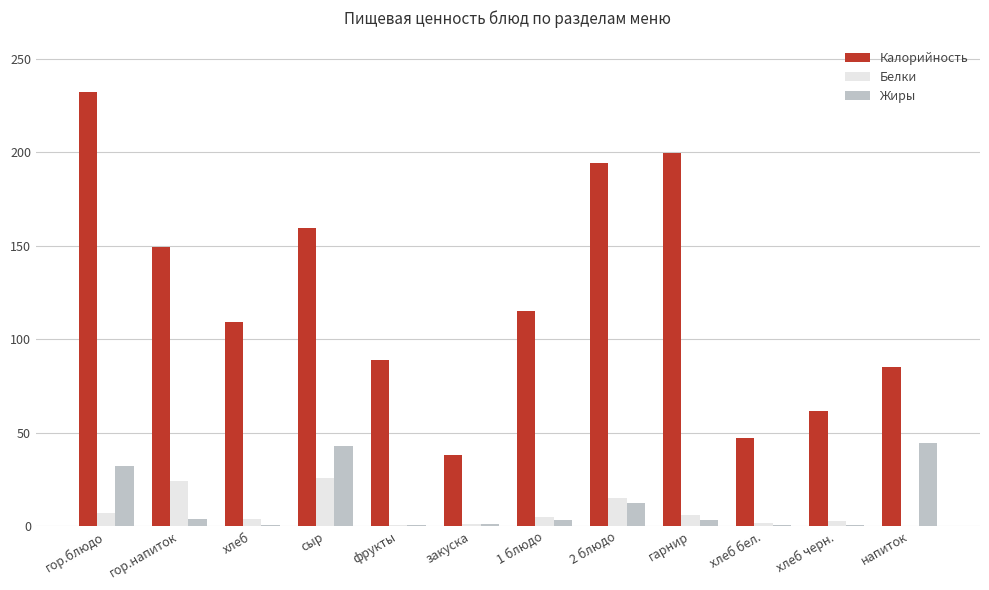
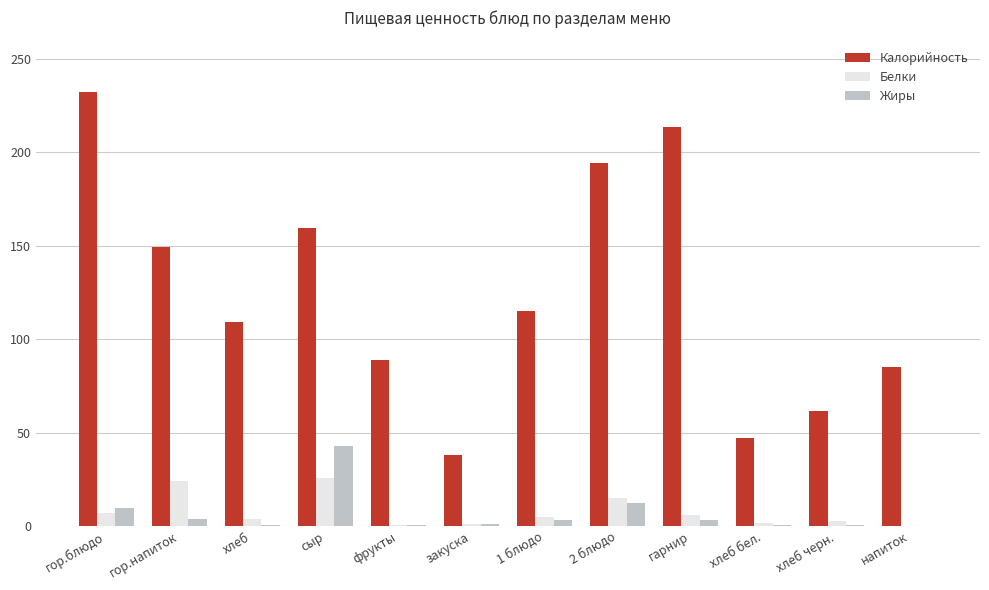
Жиры, гор.блюдо: 32 -> 10
Калорийность, гарнир: 199 -> 214
Жиры, напиток: 45 -> 0
